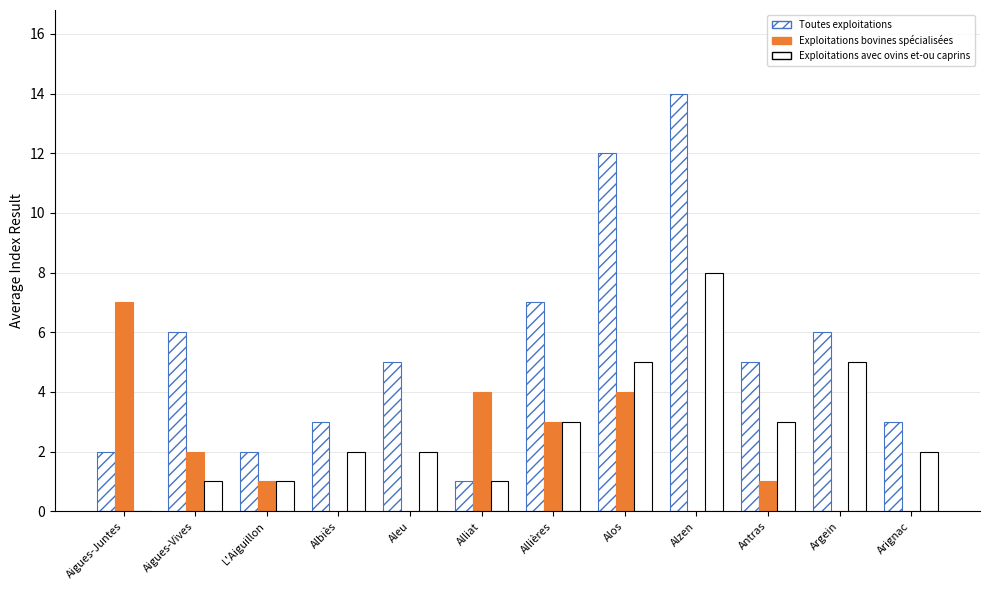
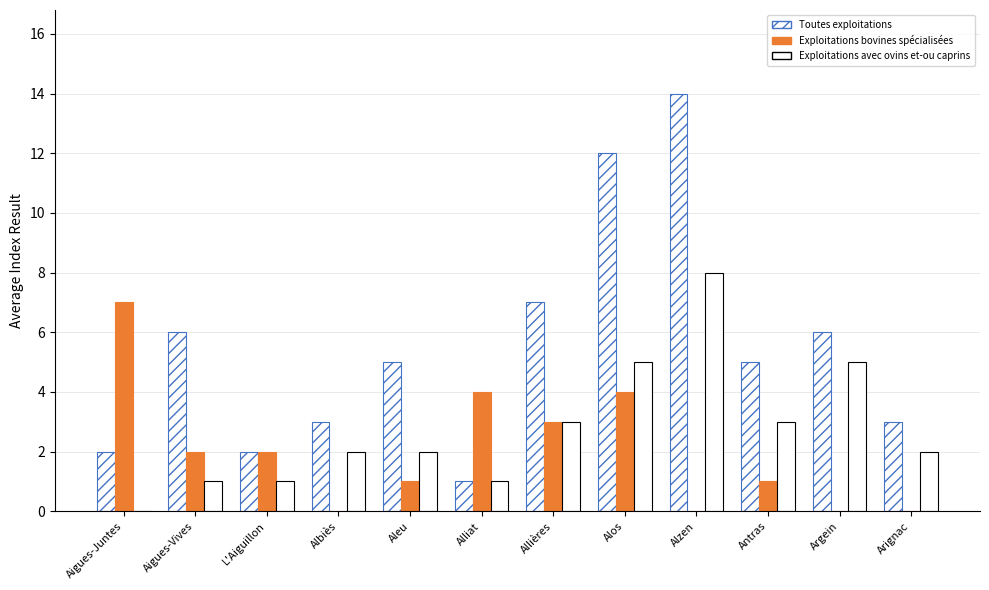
Exploitations bovines spécialisées, L'Aiguillon: 1 -> 2
Exploitations bovines spécialisées, Aleu: 0 -> 1
